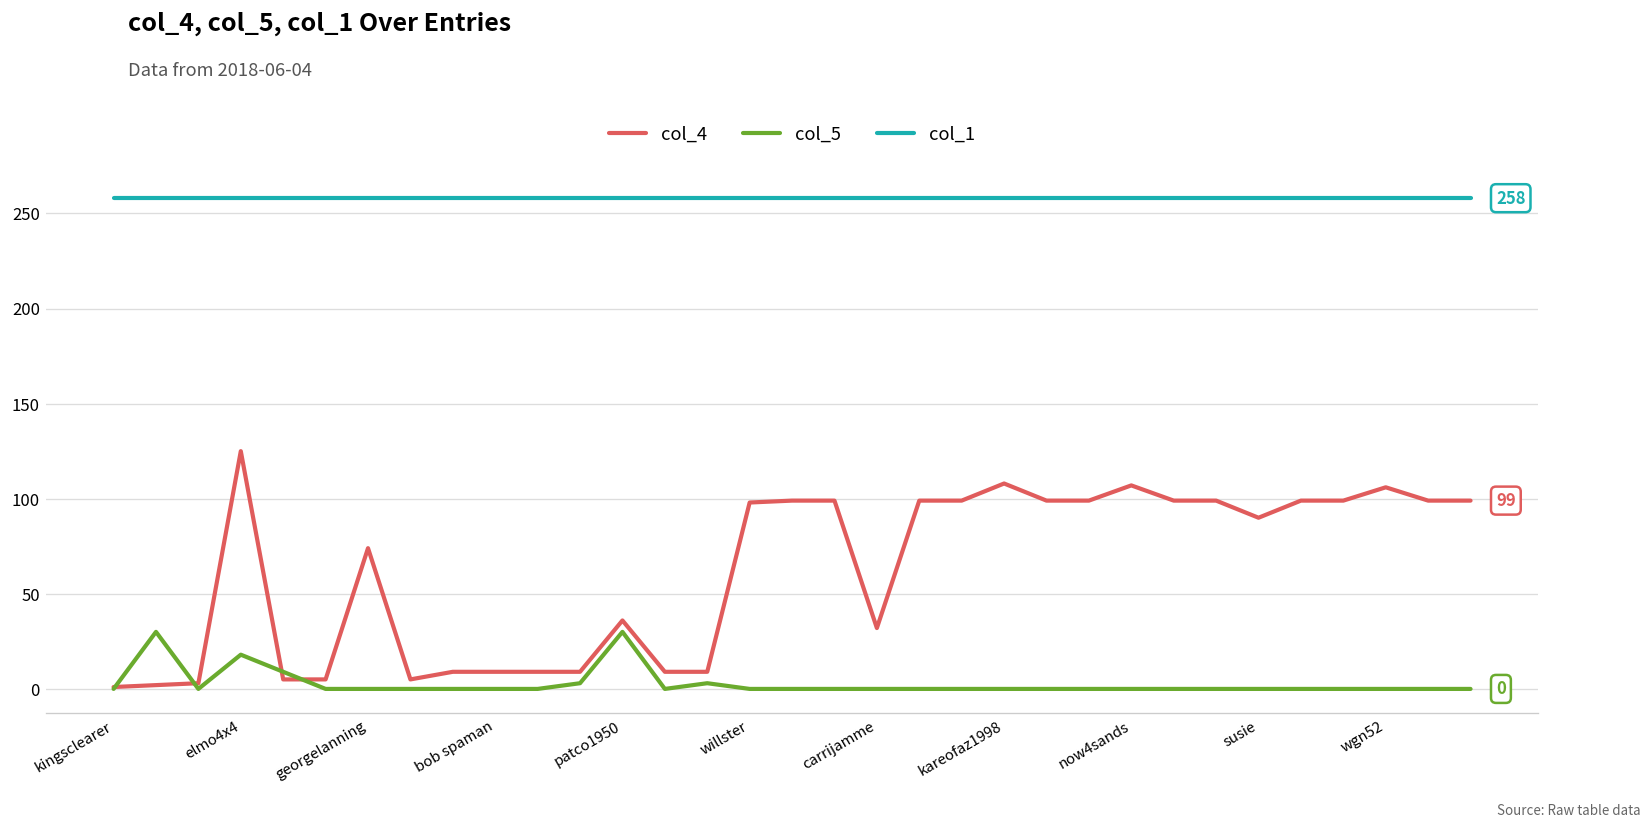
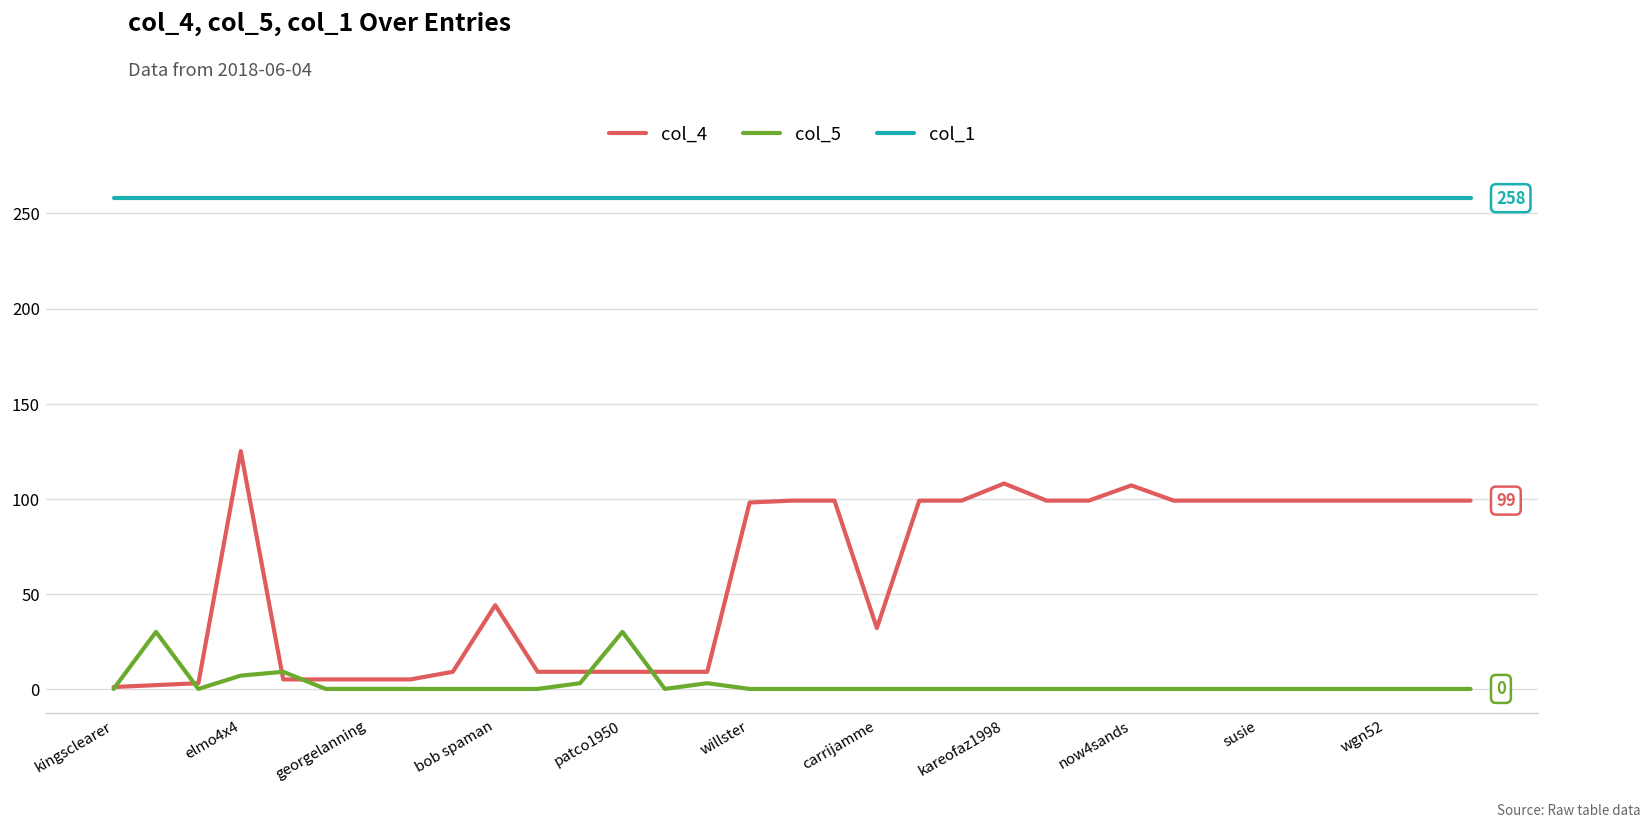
col_5, elmo4x4: 18 -> 7
col_4, georgelanning: 74 -> 5
col_4, bob spaman: 9 -> 44
col_4, patco1950: 36 -> 9
col_4, susie: 90 -> 99
col_4, wgn52: 106 -> 99
